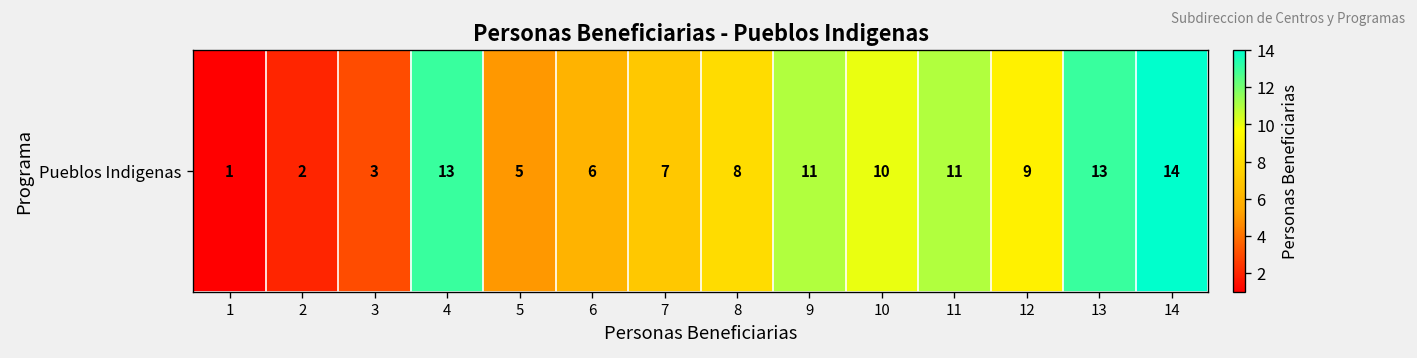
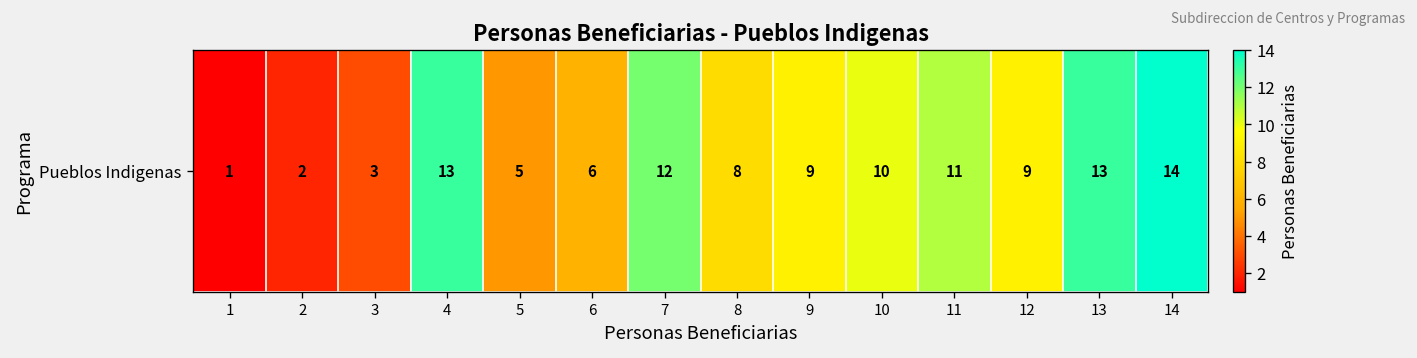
Pueblos Indigenas, 7: 7 -> 12
Pueblos Indigenas, 9: 11 -> 9
